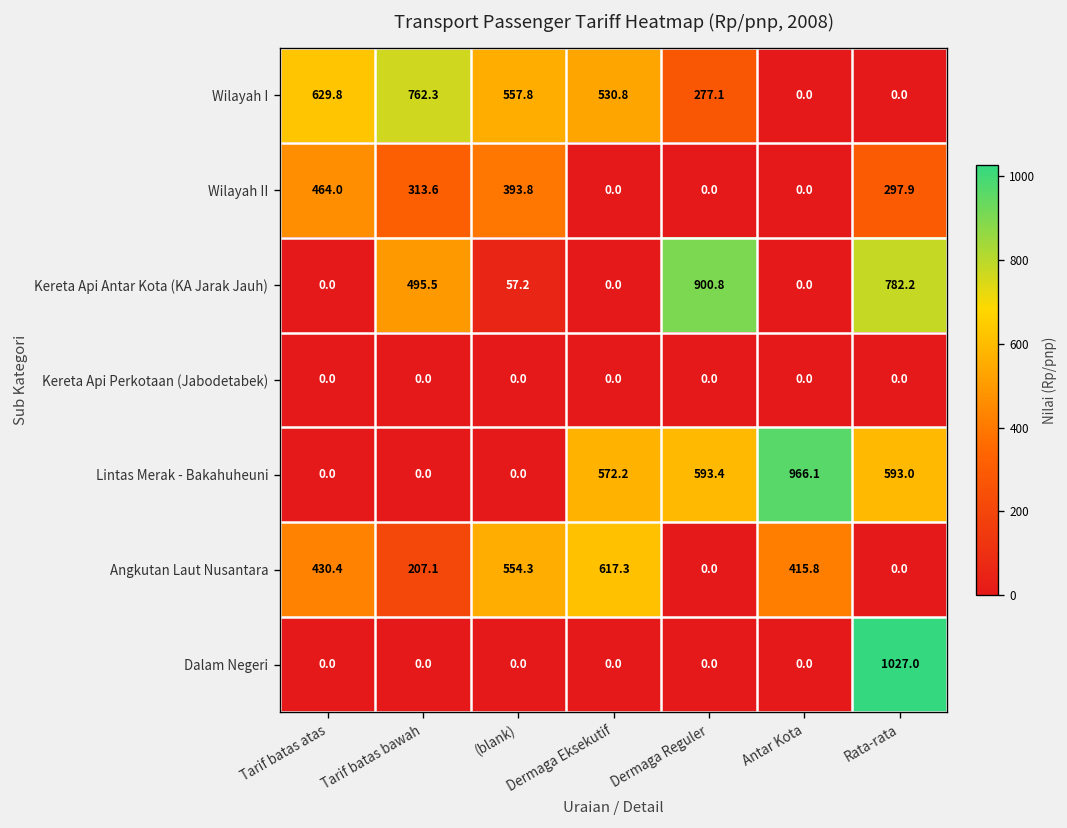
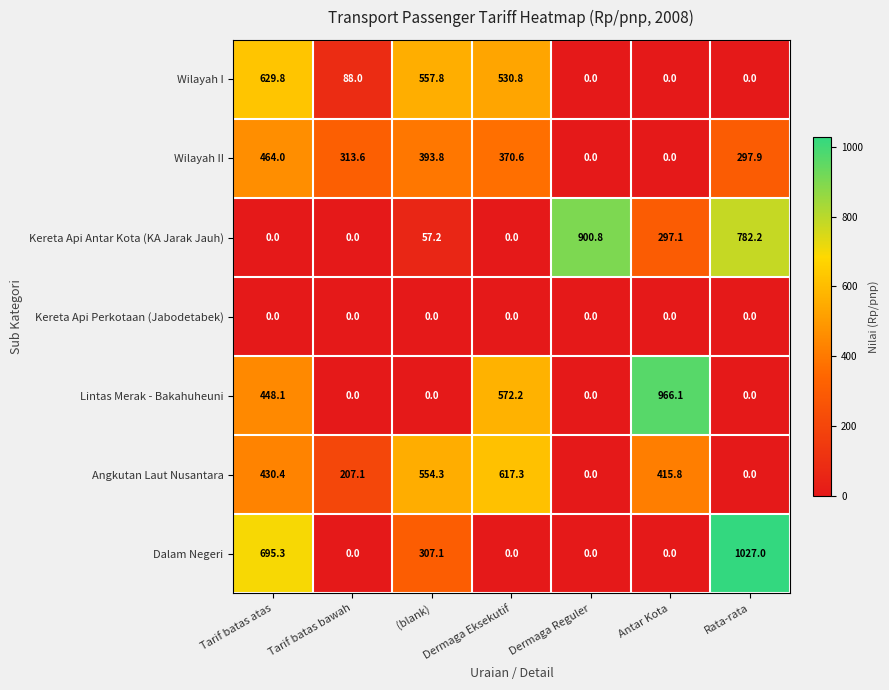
Wilayah I, Tarif batas bawah: 762.3 -> 88.0
Wilayah I, Dermaga Reguler: 277.1 -> 0.0
Wilayah II, Dermaga Eksekutif: 0.0 -> 370.6
Kereta Api Antar Kota (KA Jarak Jauh), Tarif batas bawah: 495.5 -> 0.0
Kereta Api Antar Kota (KA Jarak Jauh), Antar Kota: 0.0 -> 297.1
Lintas Merak - Bakahuheuni, Tarif batas atas: 0.0 -> 448.1
Lintas Merak - Bakahuheuni, Dermaga Reguler: 593.4 -> 0.0
Lintas Merak - Bakahuheuni, Rata-rata: 593.0 -> 0.0
Dalam Negeri, Tarif batas atas: 0.0 -> 695.3
Dalam Negeri, (blank): 0.0 -> 307.1
